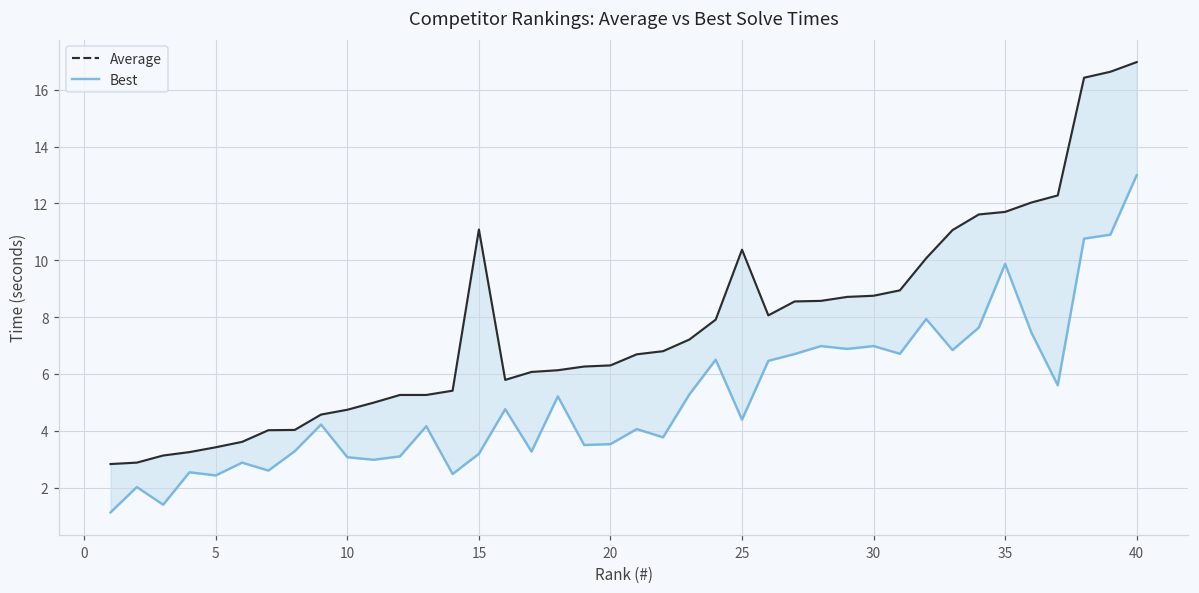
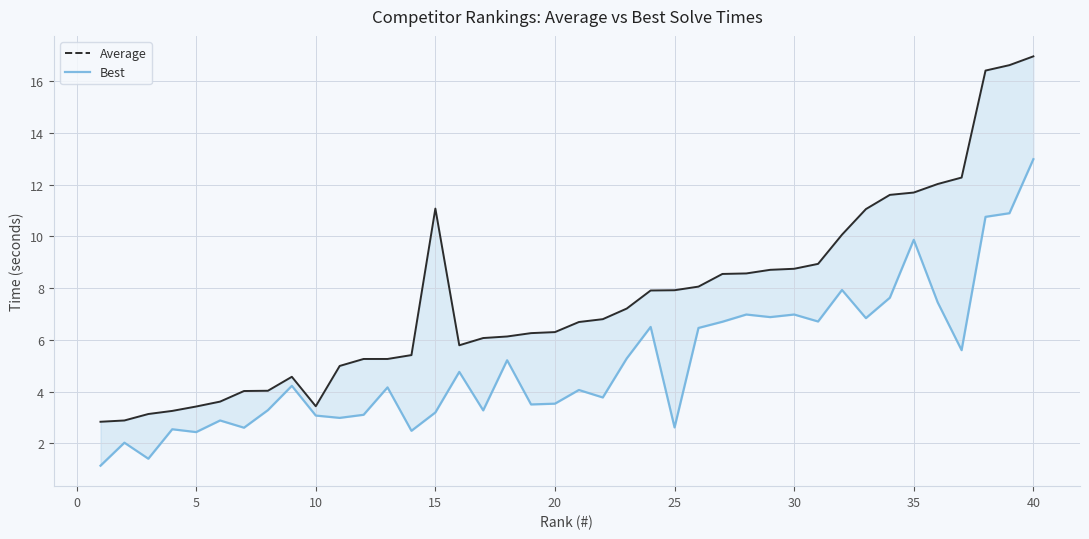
Average, 10: 4.7 -> 3.4
Average, 25: 10.4 -> 7.9
Best, 25: 4.4 -> 2.6
